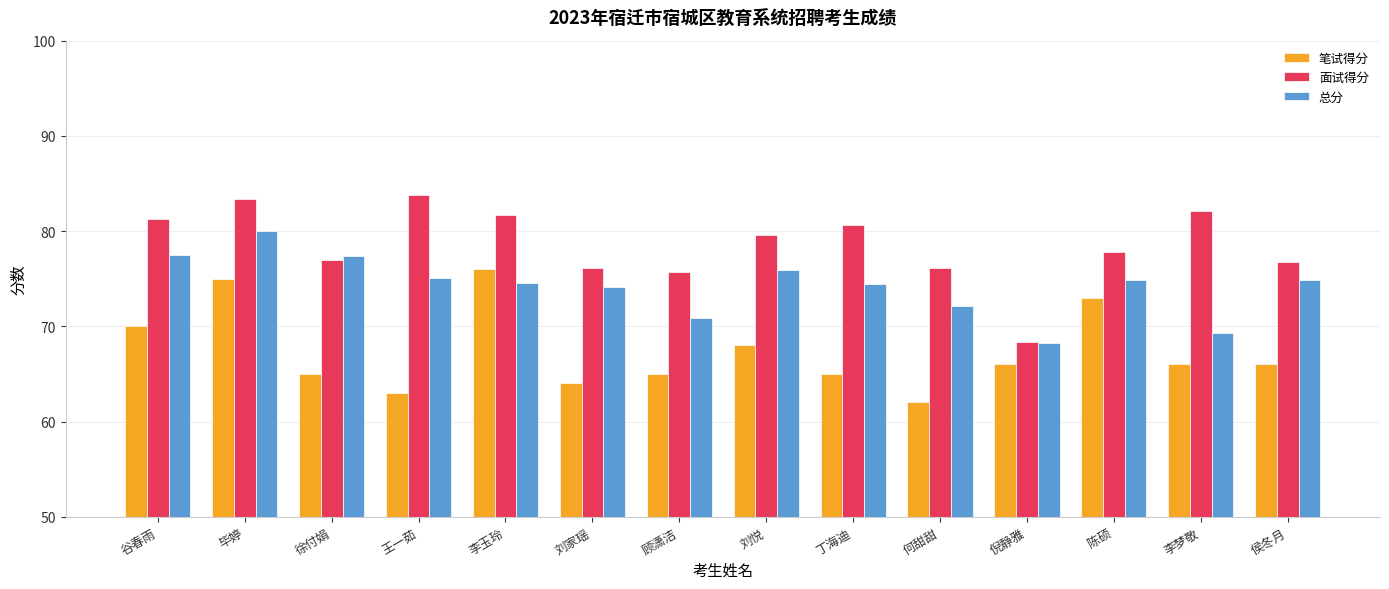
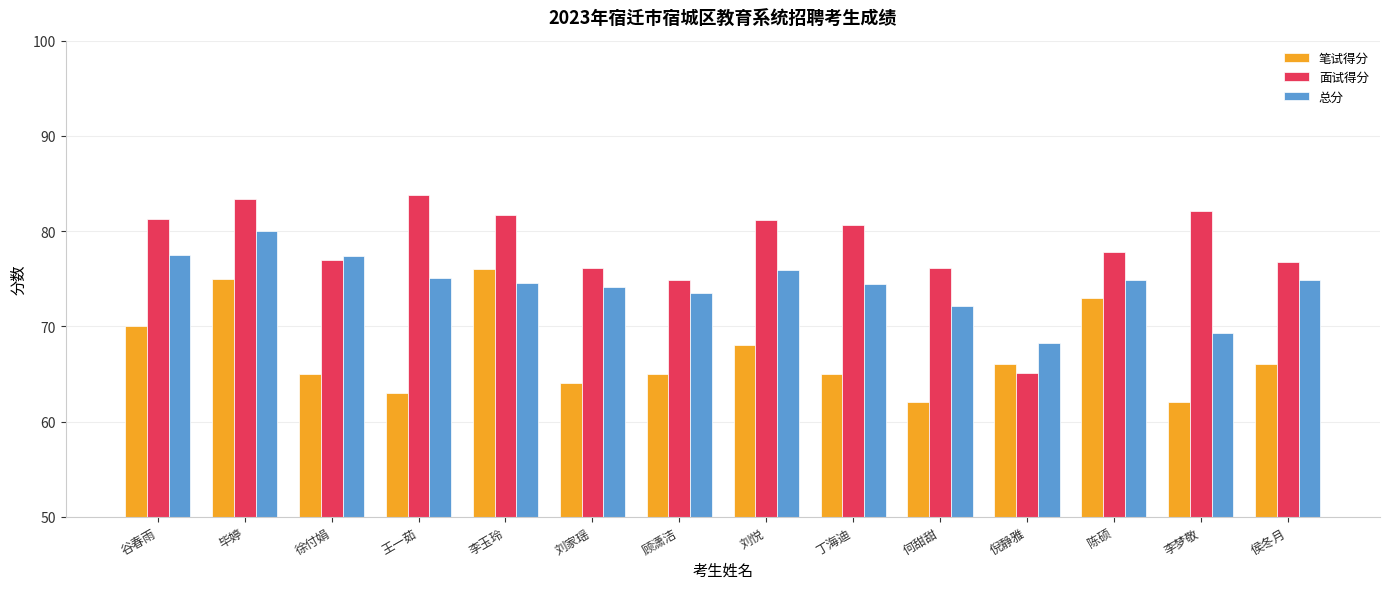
面试得分, 顾潇洁: 76 -> 75
总分, 顾潇洁: 71 -> 73
面试得分, 刘悦: 80 -> 81
面试得分, 倪静雅: 68 -> 65
笔试得分, 李梦敬: 66 -> 62
